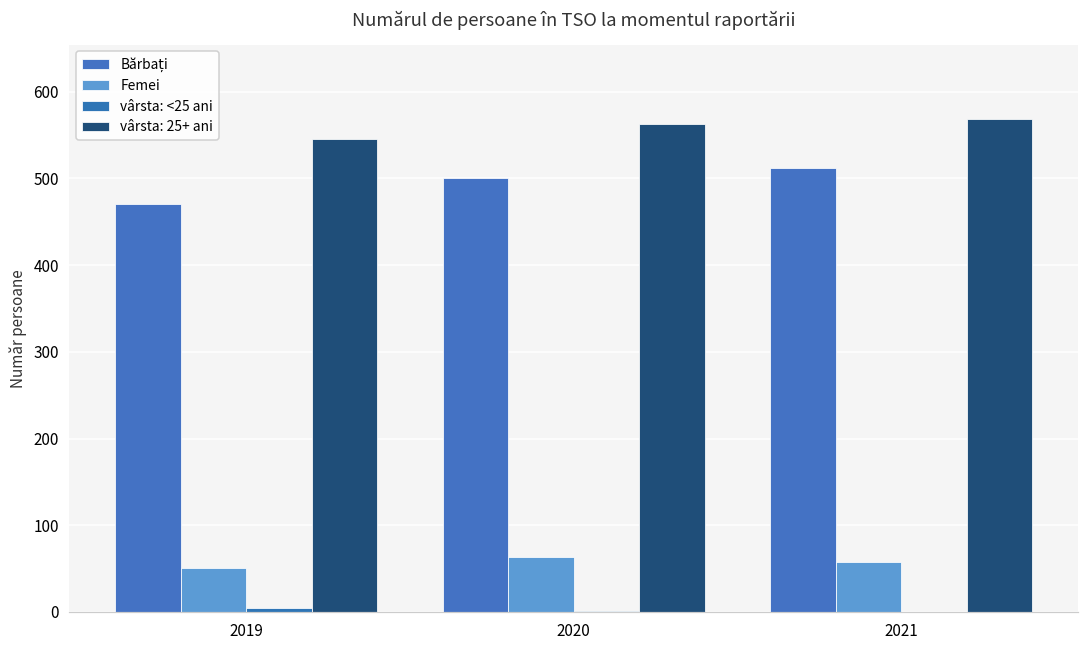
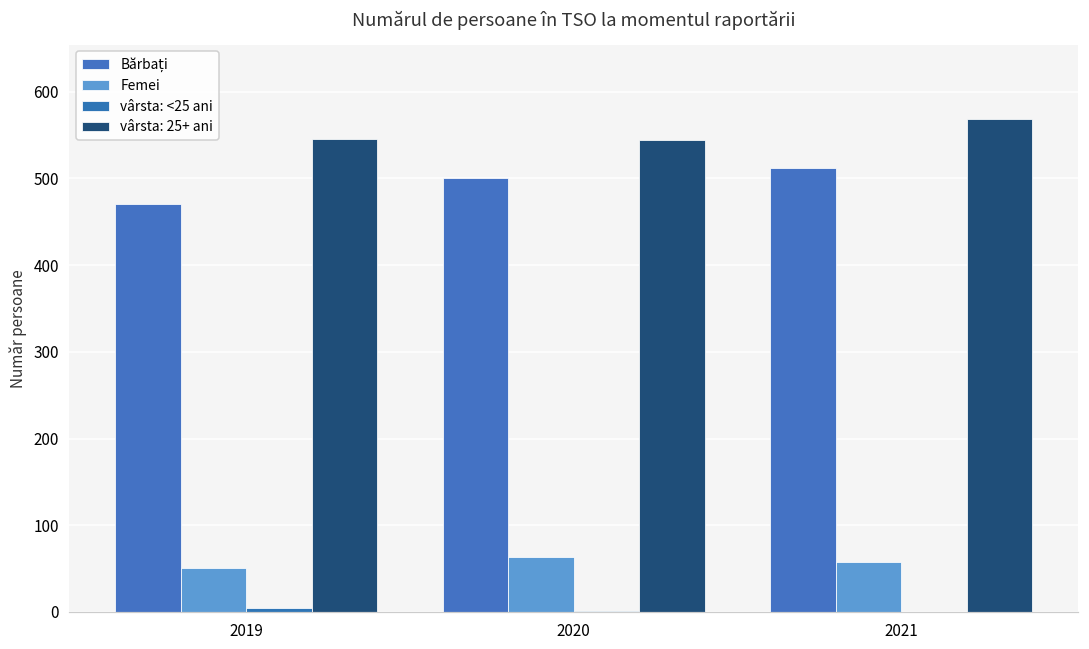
vârsta: 25+ ani, 2020: 560 -> 540
